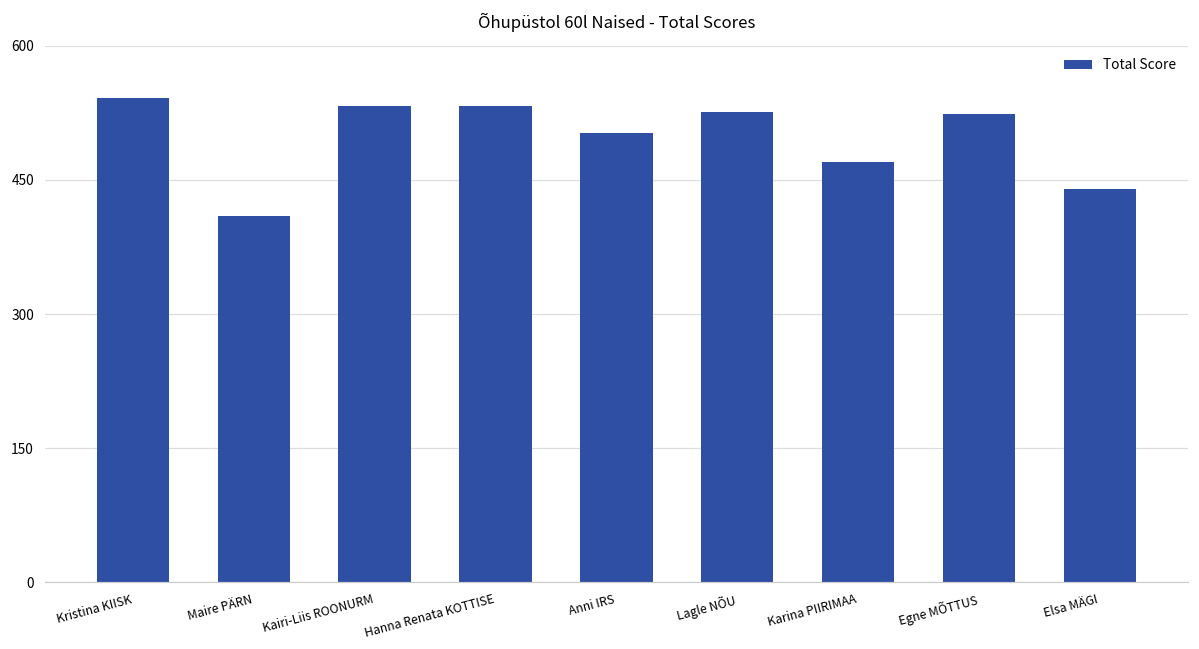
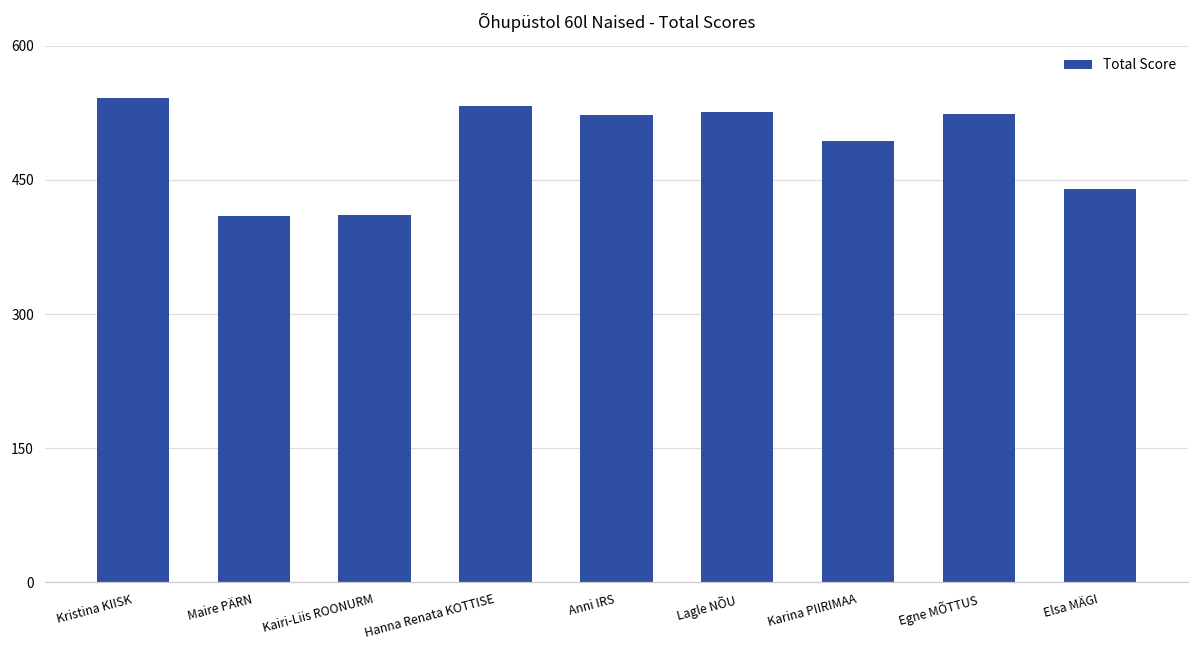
Kairi-Liis ROONURM: 530 -> 410
Anni IRS: 500 -> 520
Karina PIIRIMAA: 470 -> 490
